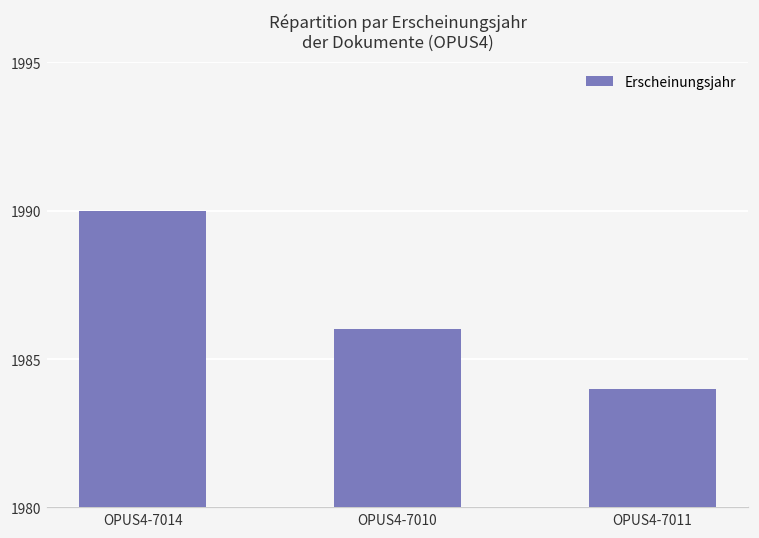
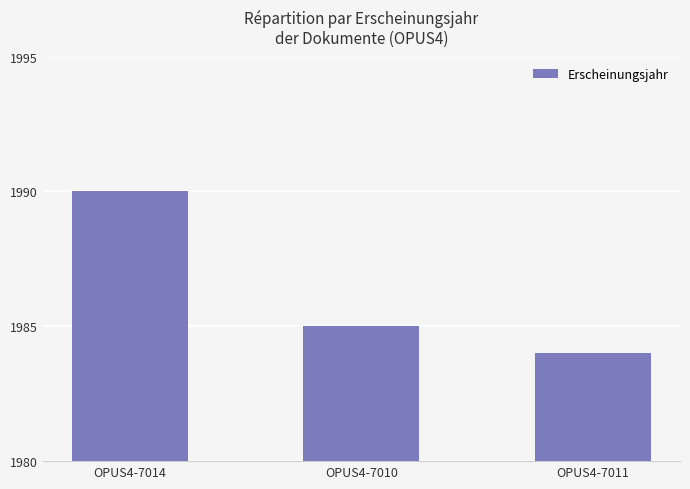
OPUS4-7010: 1986 -> 1985
